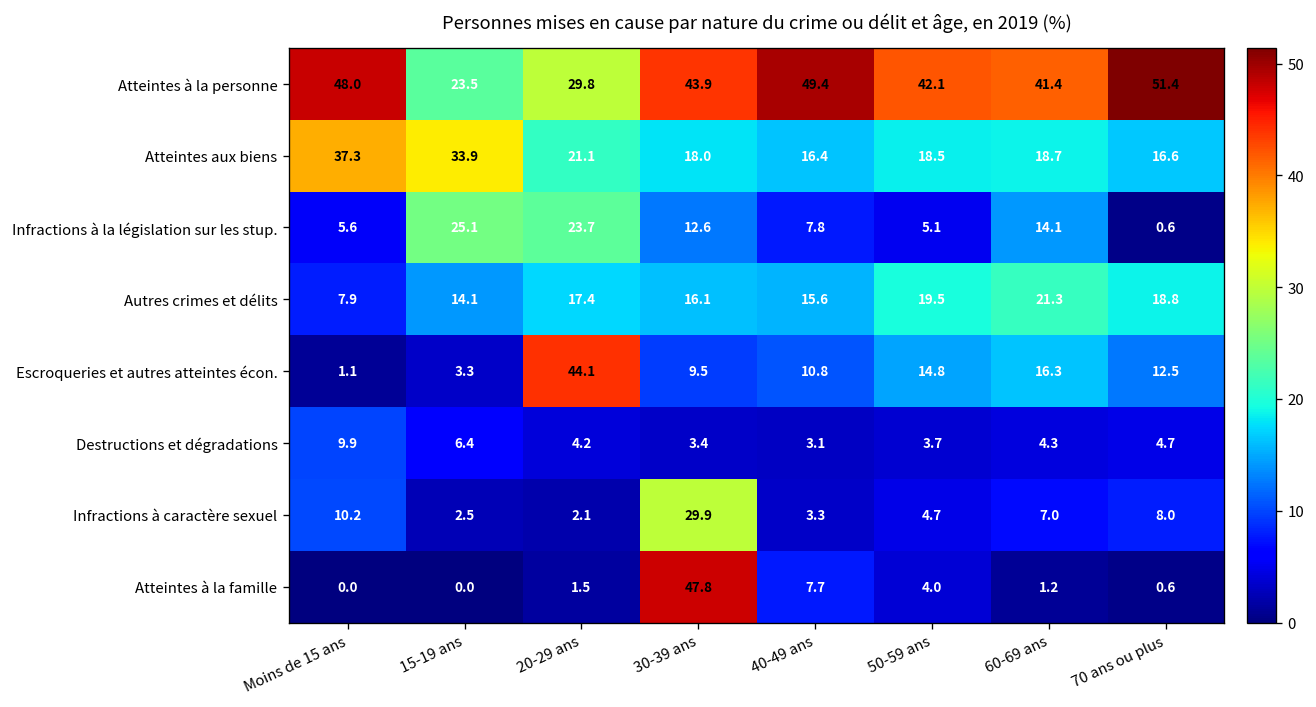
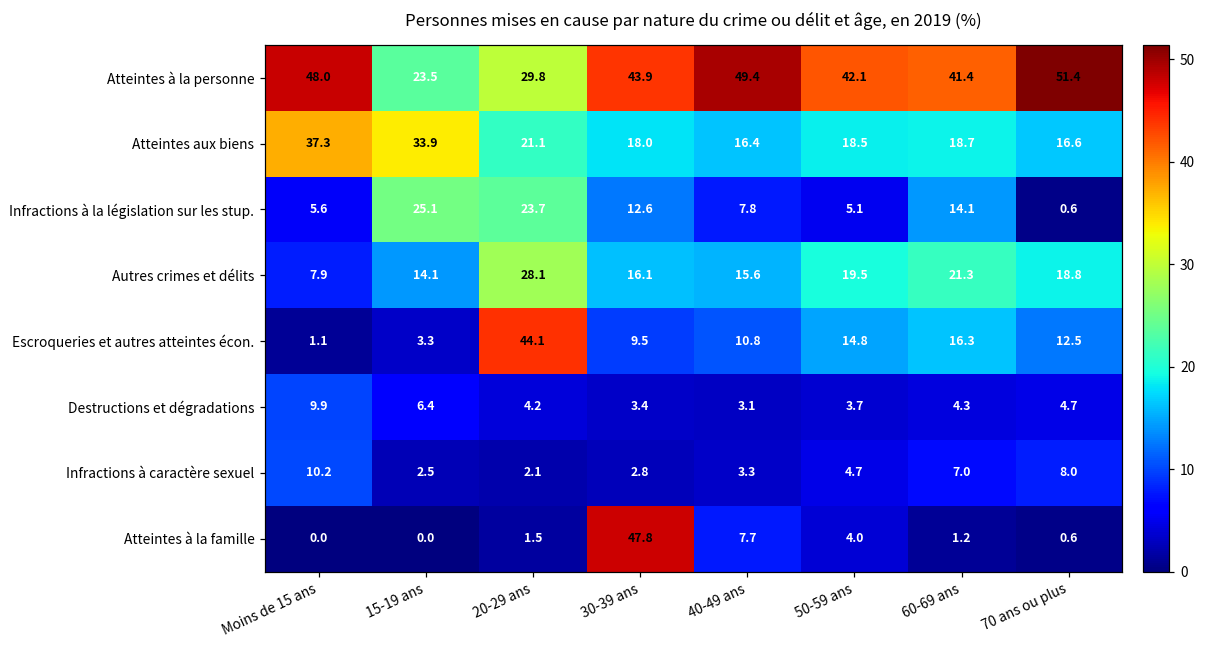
Autres crimes et délits, 20-29 ans: 17.4 -> 28.1
Infractions à caractère sexuel, 30-39 ans: 29.9 -> 2.8
